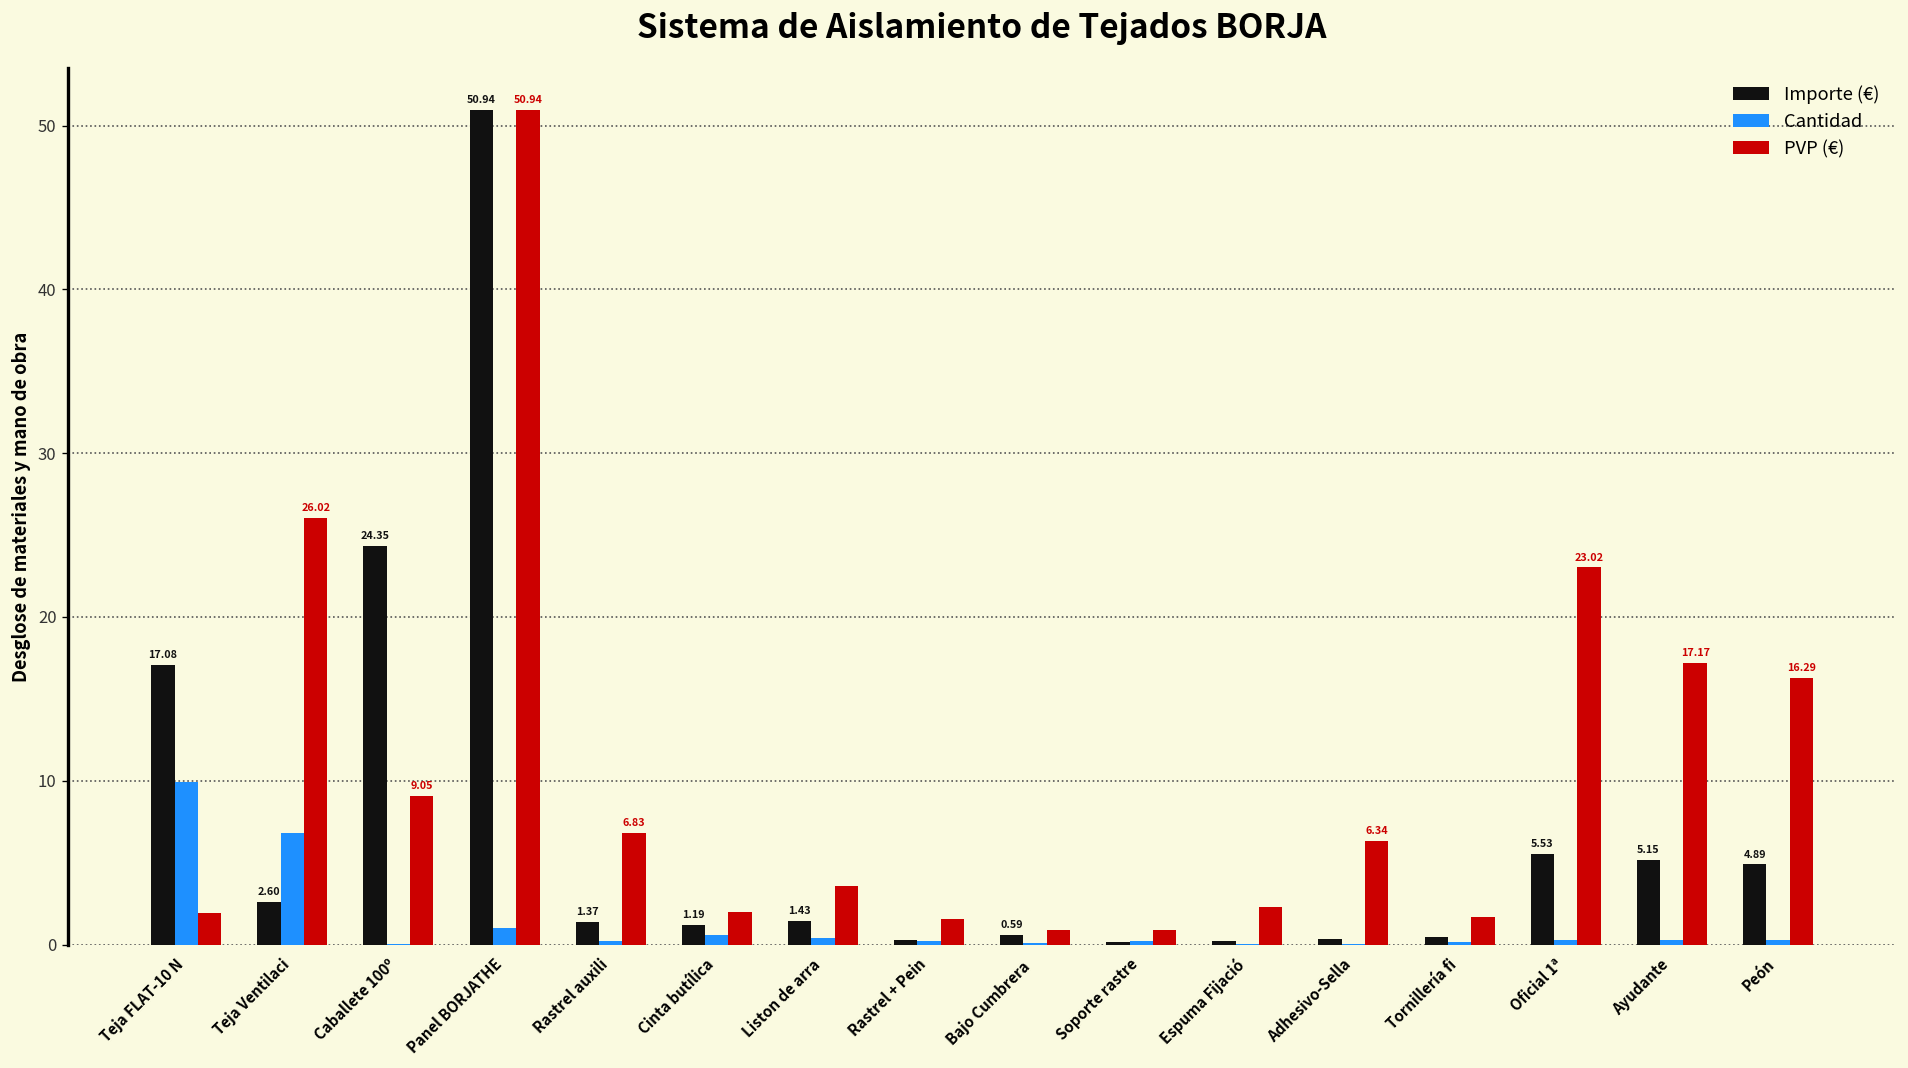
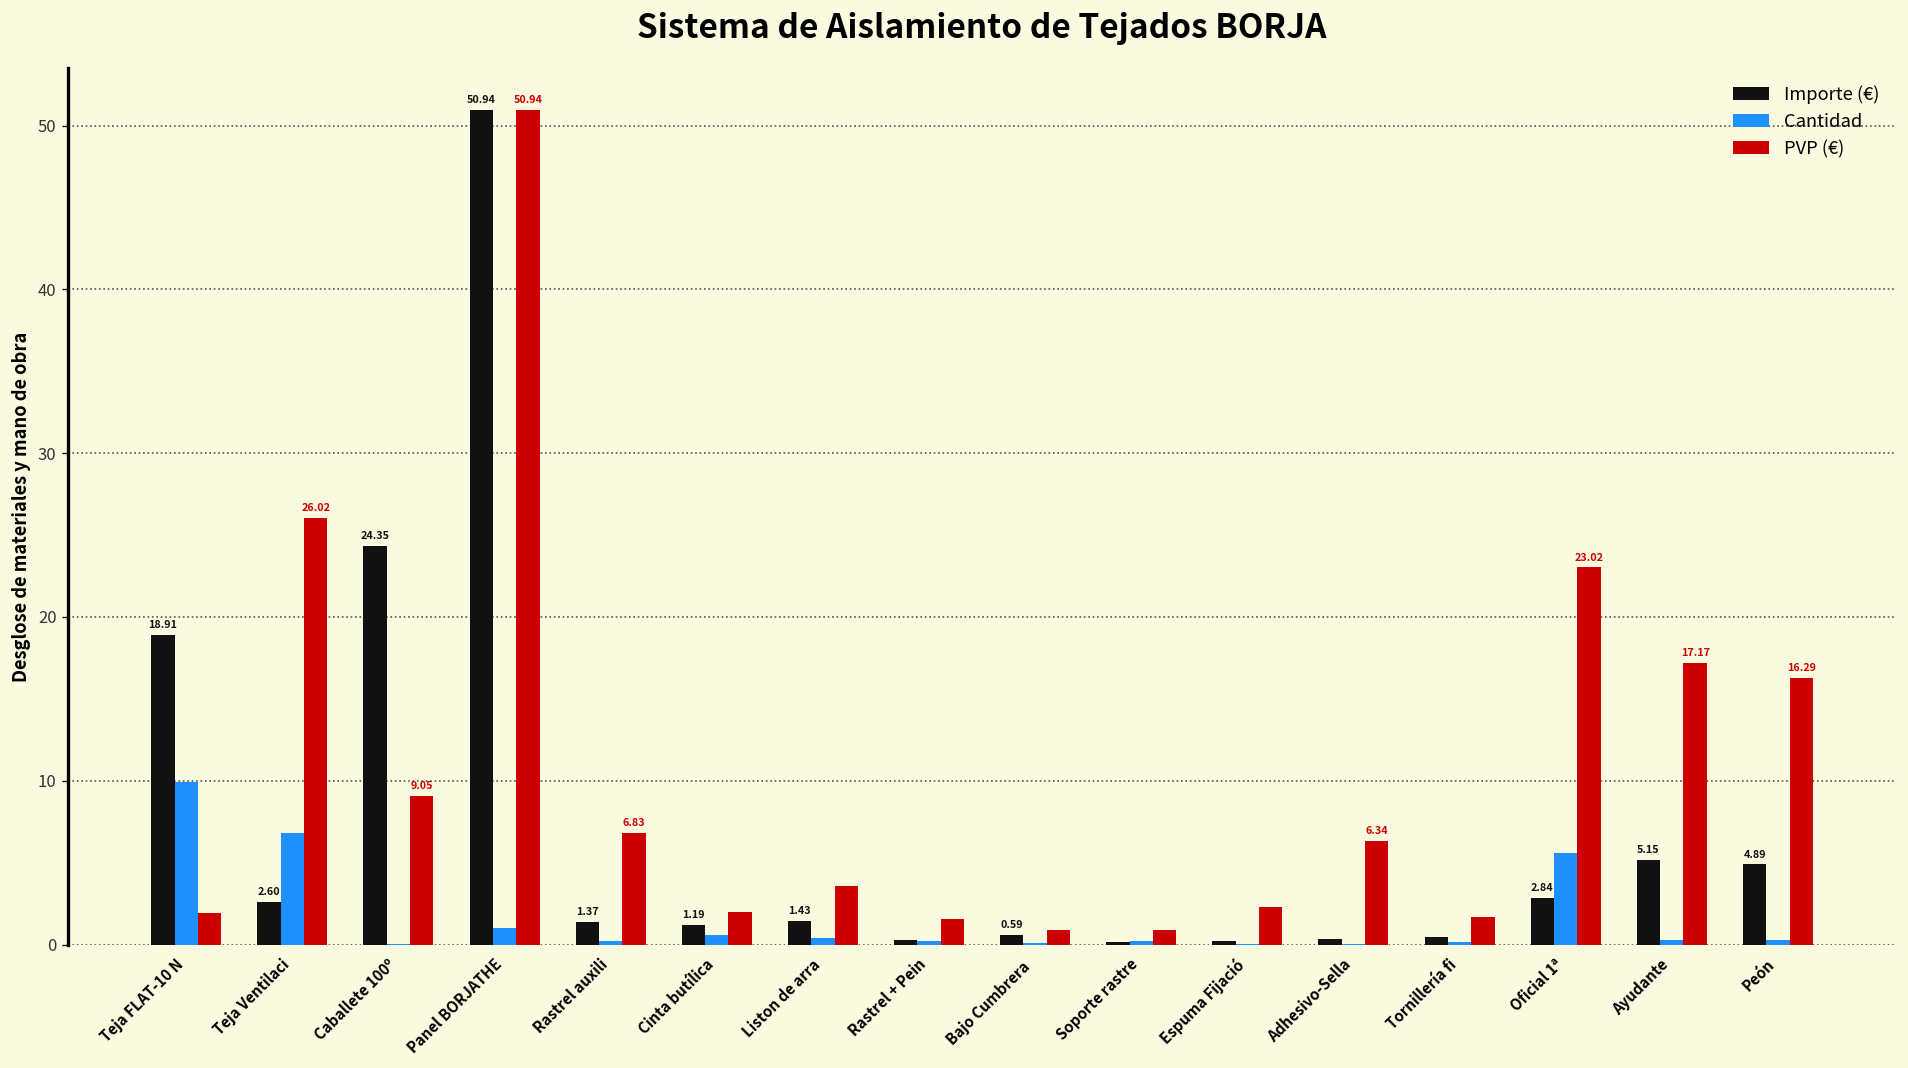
Importe (€), Teja FLAT-10 N: 17.08 -> 18.91
Importe (€), Oficial 1ª: 5.53 -> 2.84
Cantidad, Oficial 1ª: 0.3 -> 5.6
